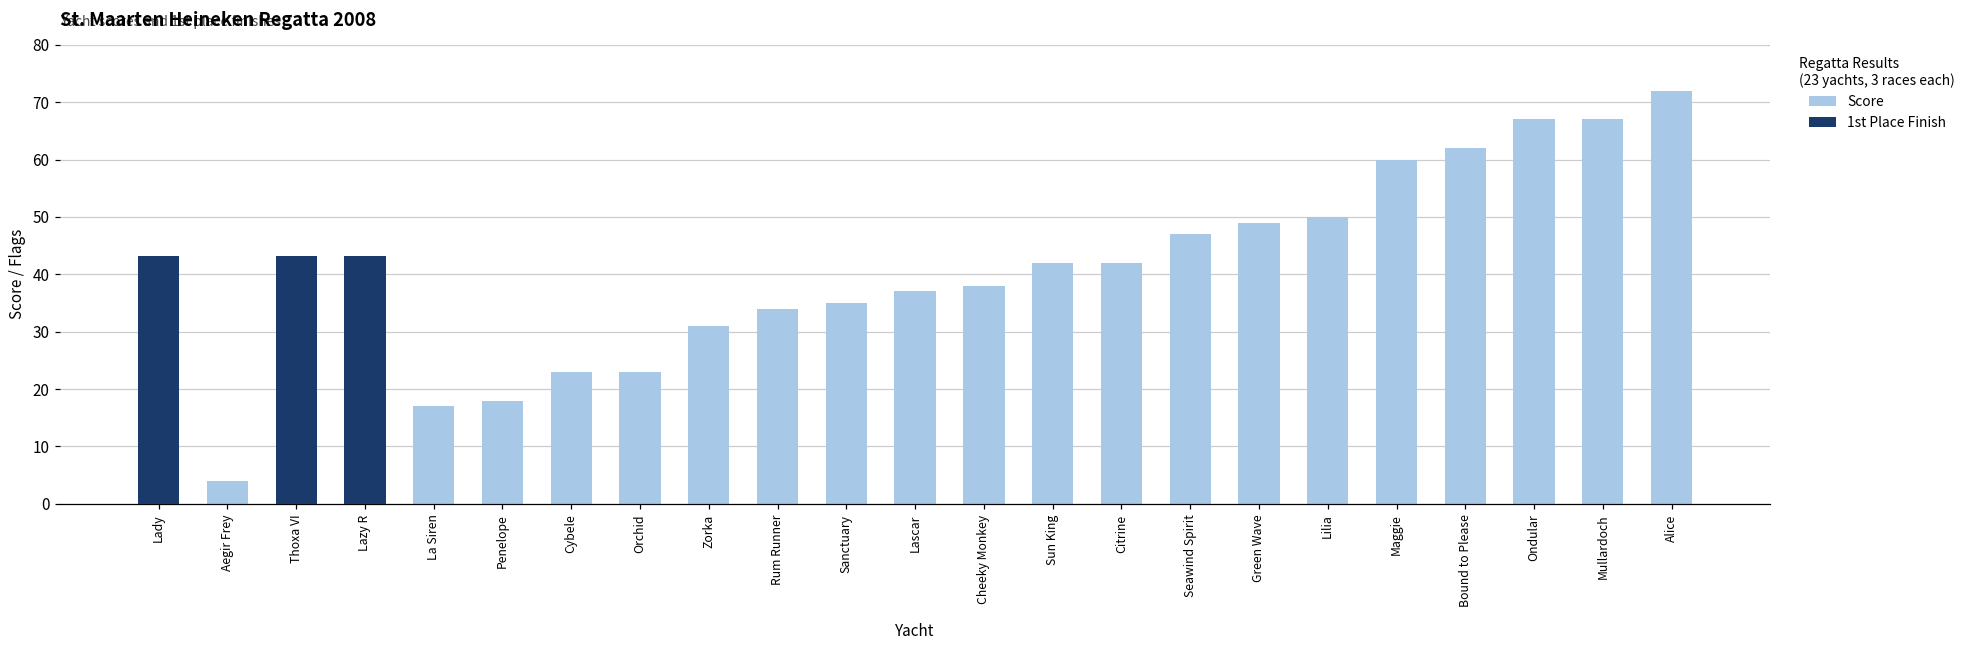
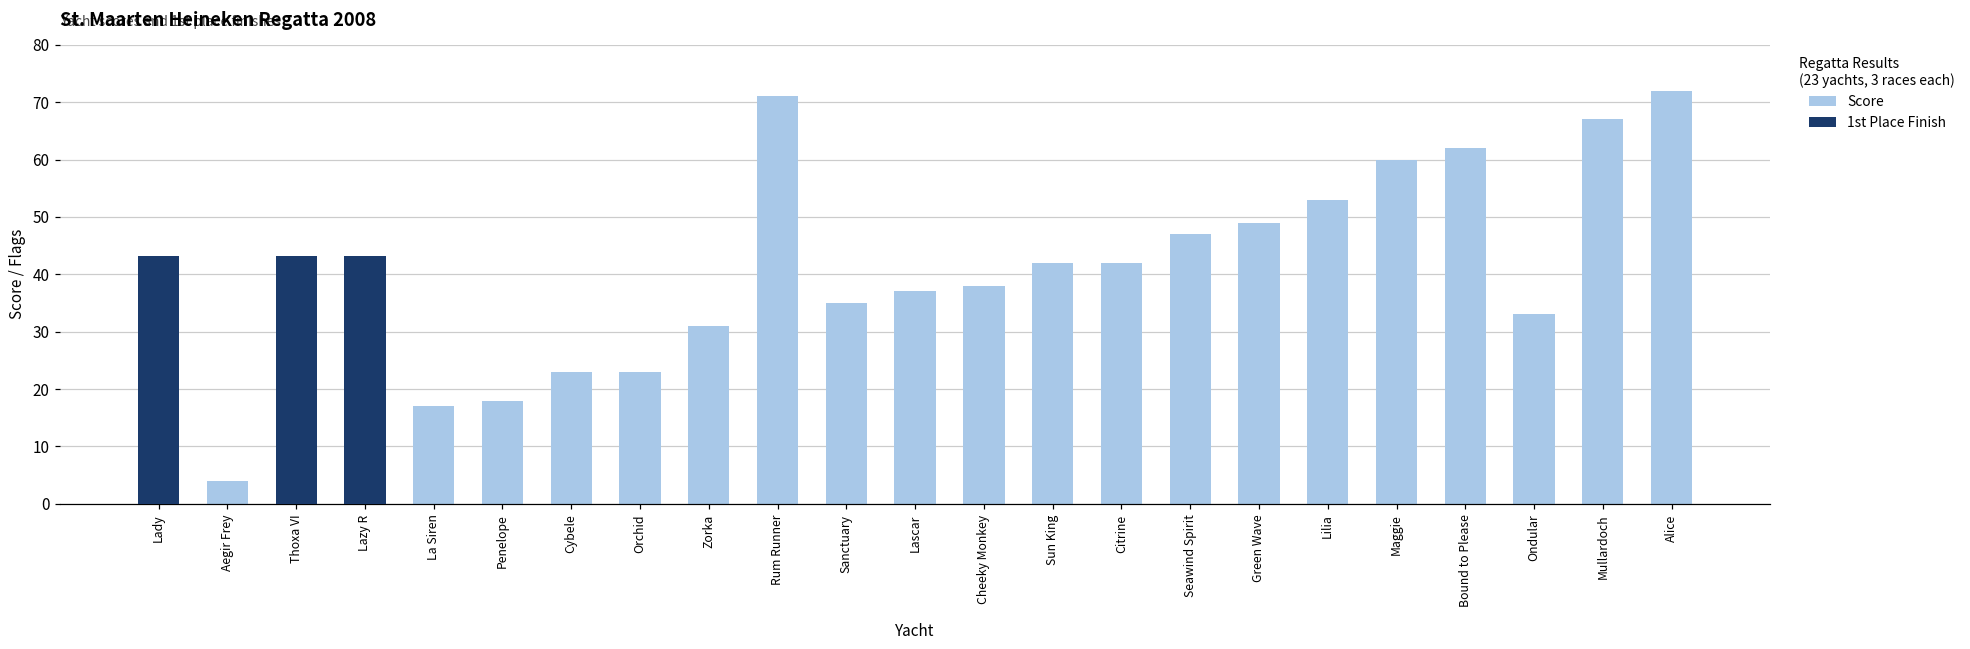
Score, Rum Runner: 34 -> 71
Score, Lilia: 50 -> 53
Score, Ondular: 67 -> 33
